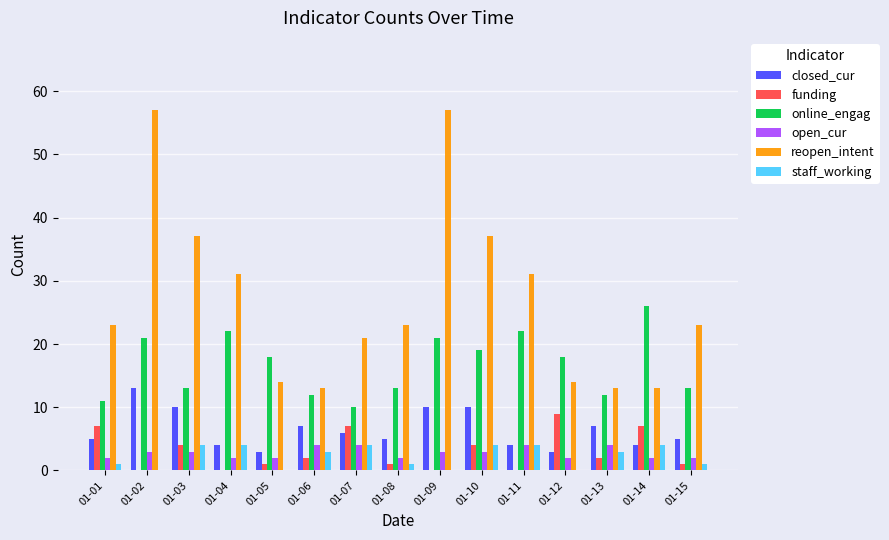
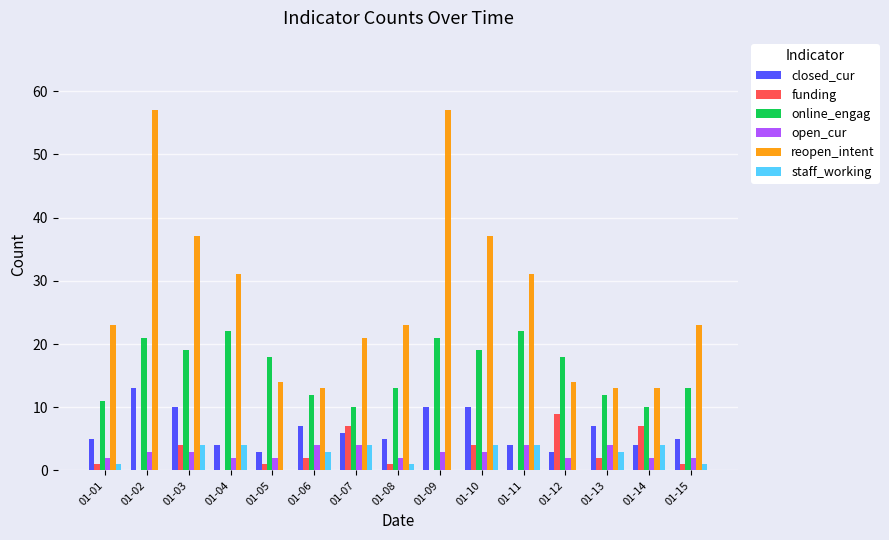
funding, 01-01: 7 -> 1
online_engag, 01-03: 13 -> 19
online_engag, 01-14: 26 -> 10
